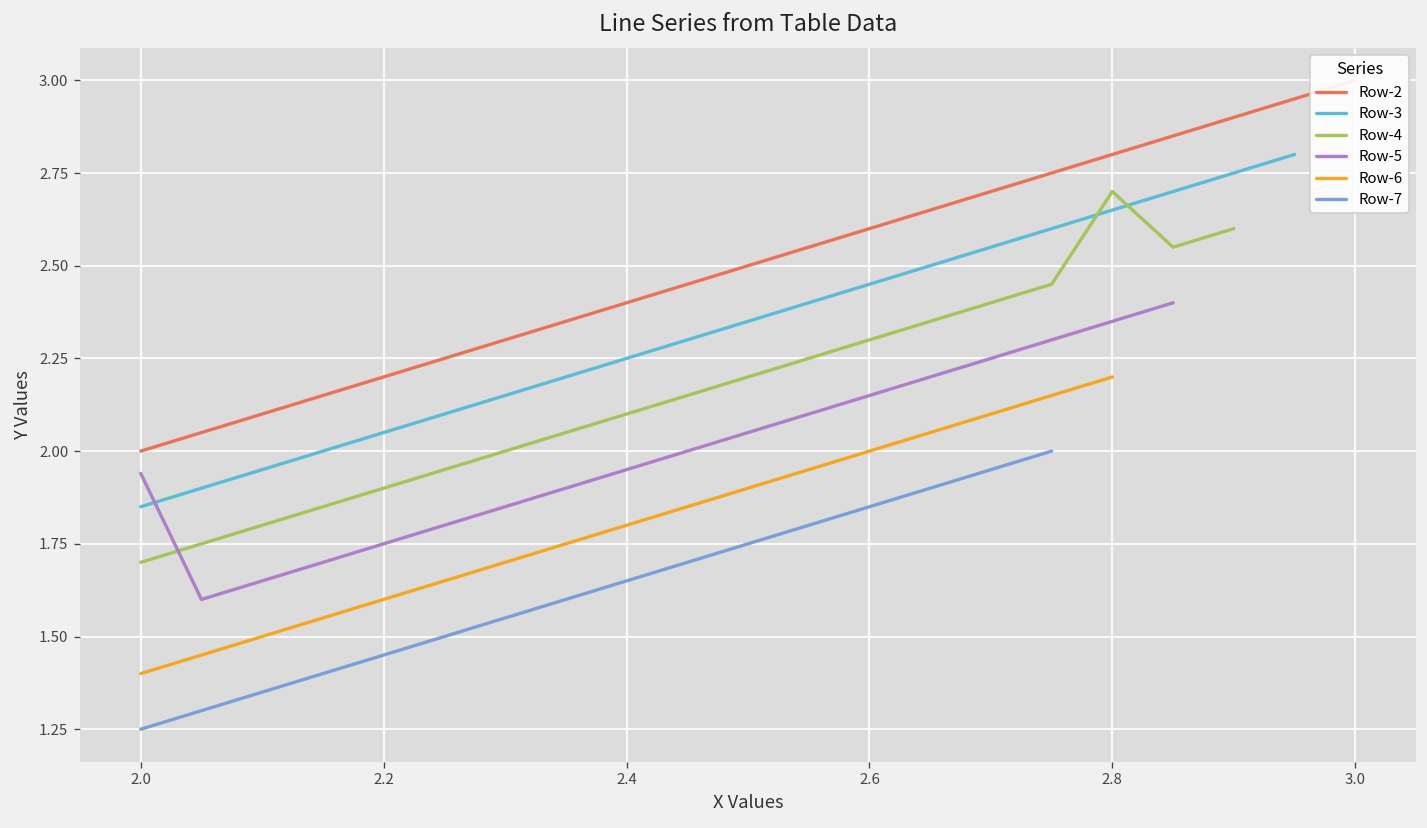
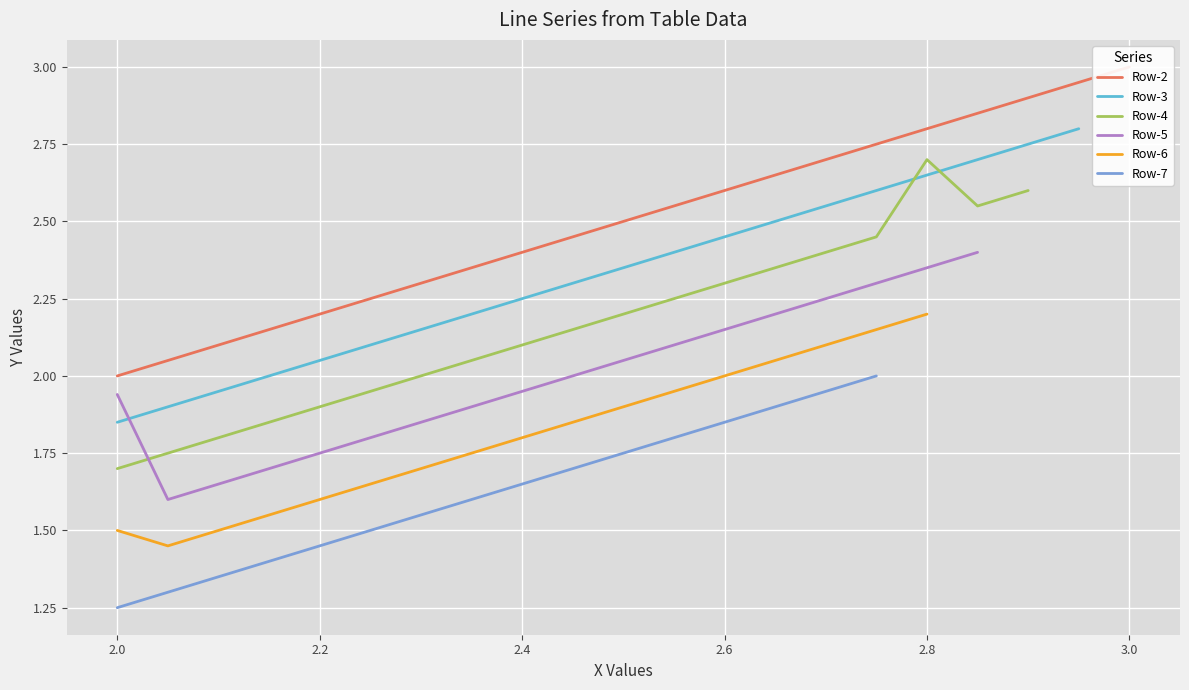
Row-6, 2.0: 1.4 -> 1.5
